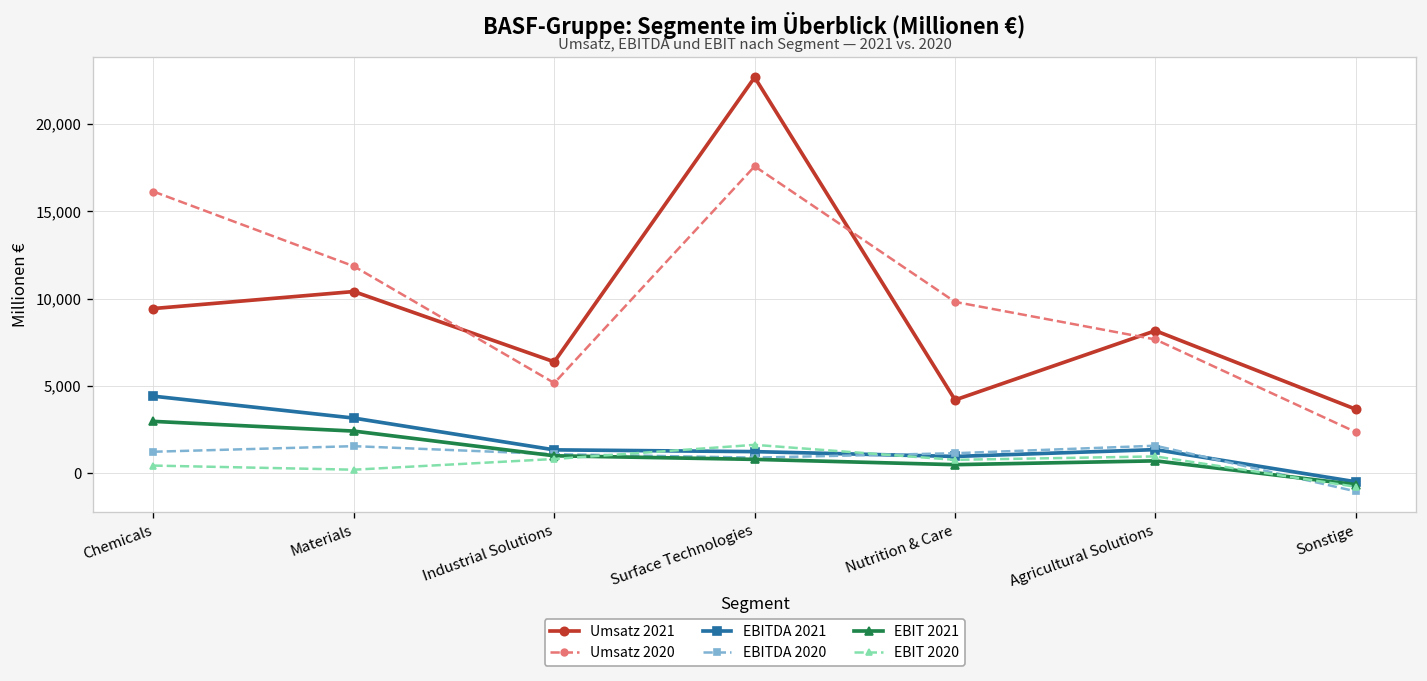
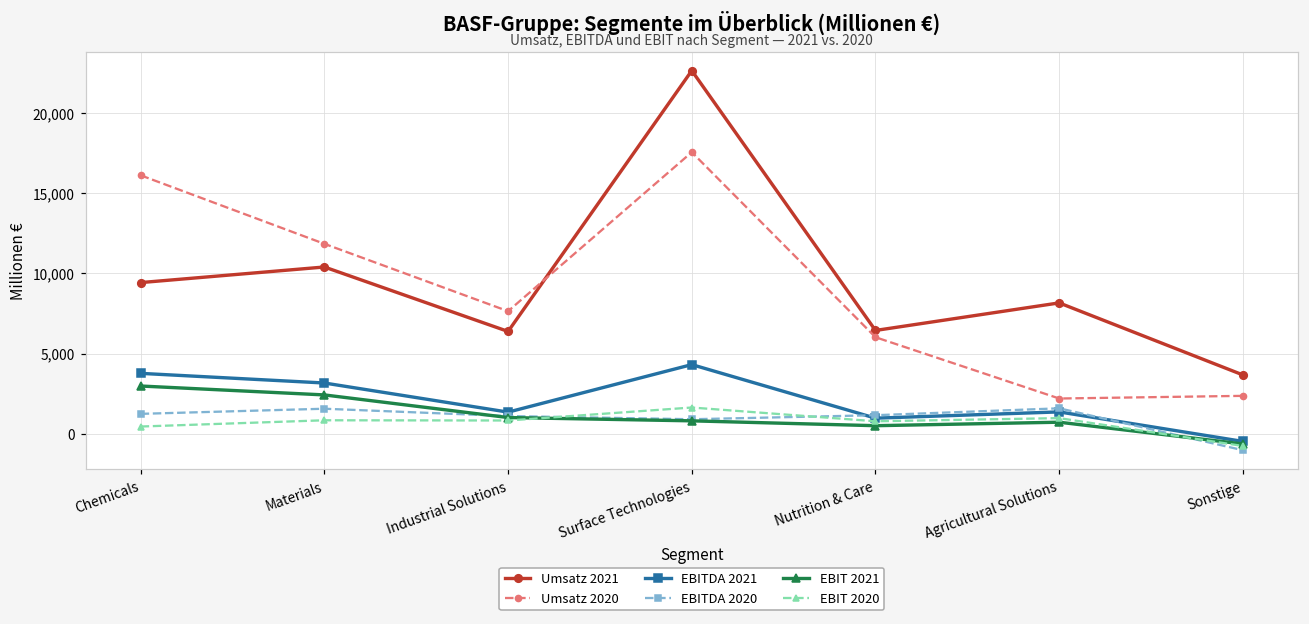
EBITDA 2021, Chemicals: 4,400 -> 3,800
EBIT 2020, Materials: 200 -> 800
Umsatz 2020, Industrial Solutions: 5,200 -> 7,600
EBITDA 2021, Surface Technologies: 1,200 -> 4,300
Umsatz 2021, Nutrition & Care: 4,200 -> 6,400
Umsatz 2020, Nutrition & Care: 9,800 -> 6,000
Umsatz 2020, Agricultural Solutions: 7,700 -> 2,200
